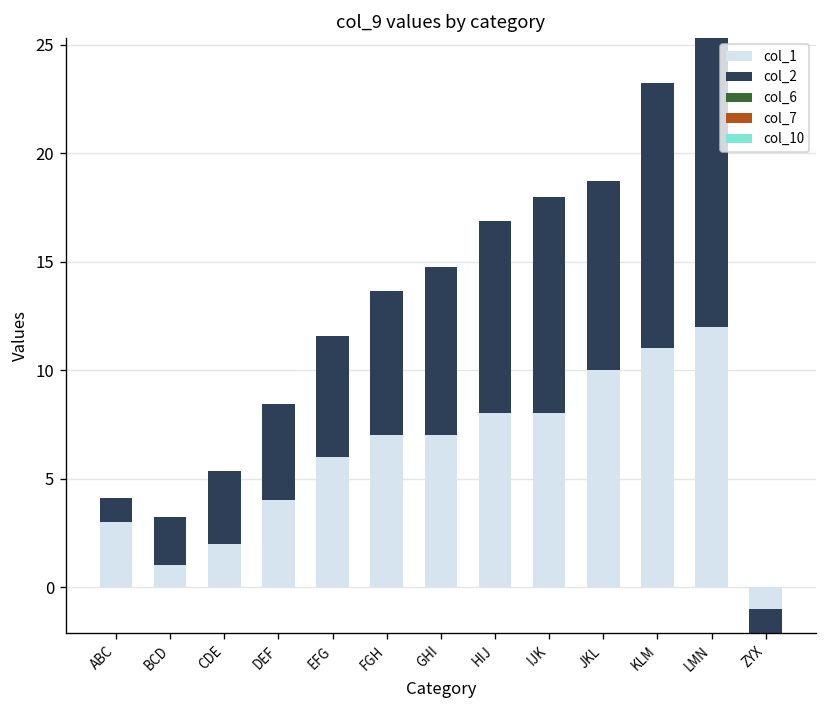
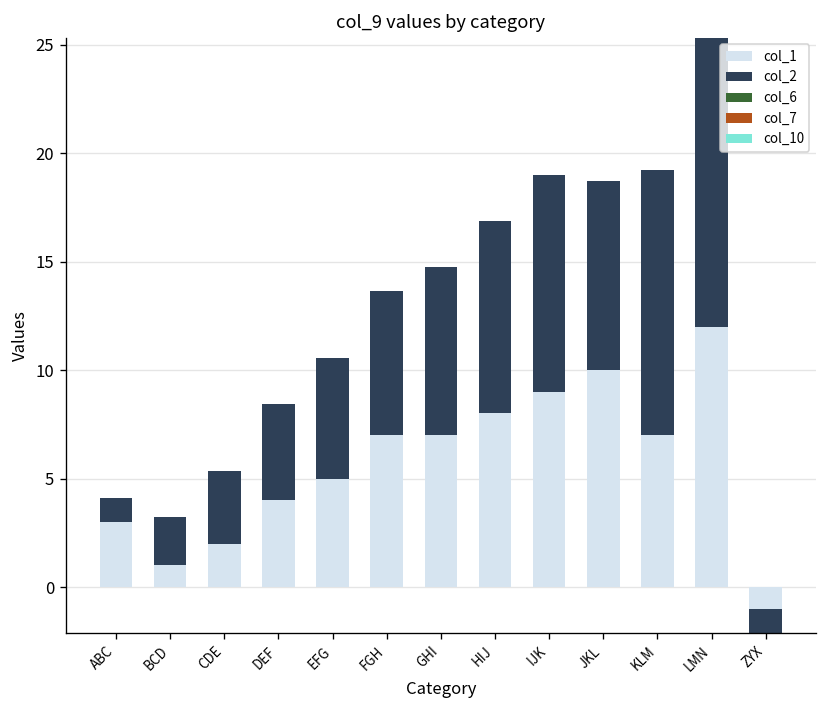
col_1, EFG: 6 -> 5
col_1, IJK: 8 -> 9
col_1, KLM: 11 -> 7
